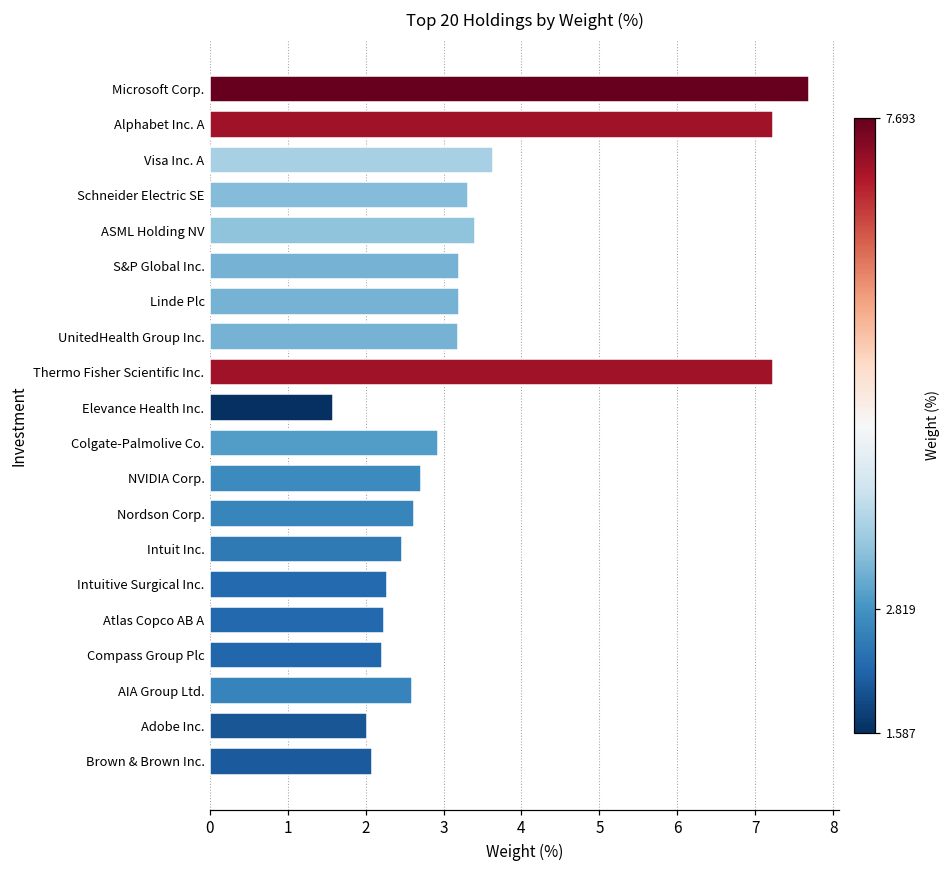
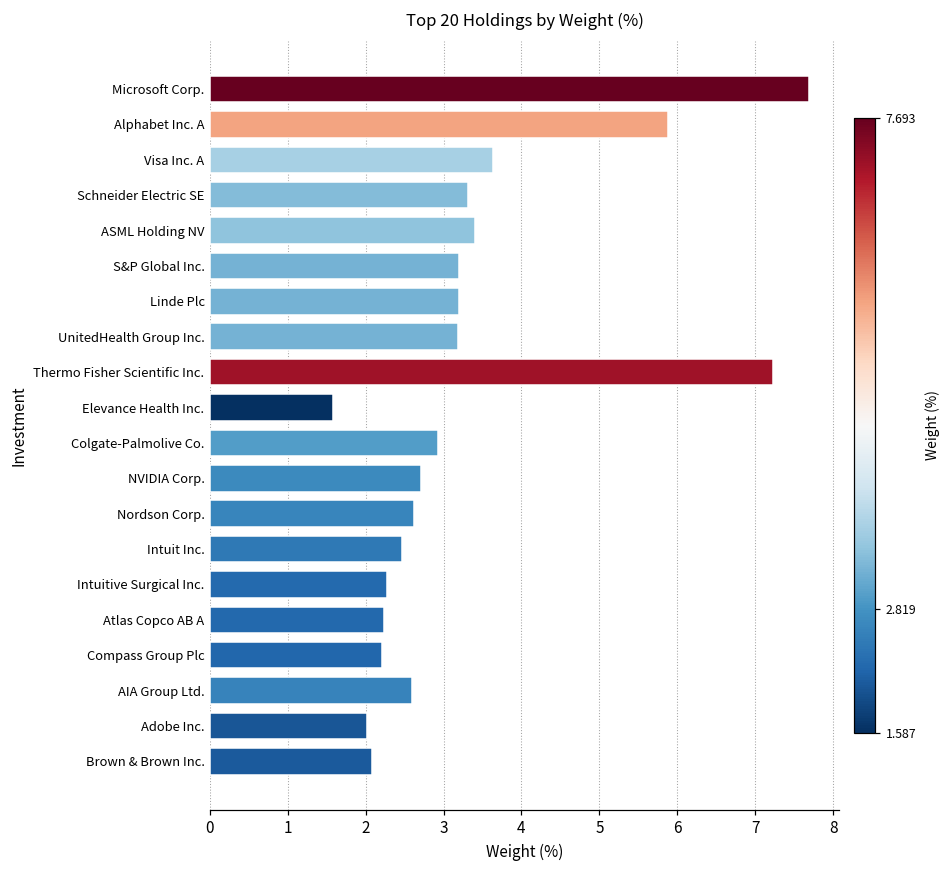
Alphabet Inc. A: 7.2 -> 5.9
